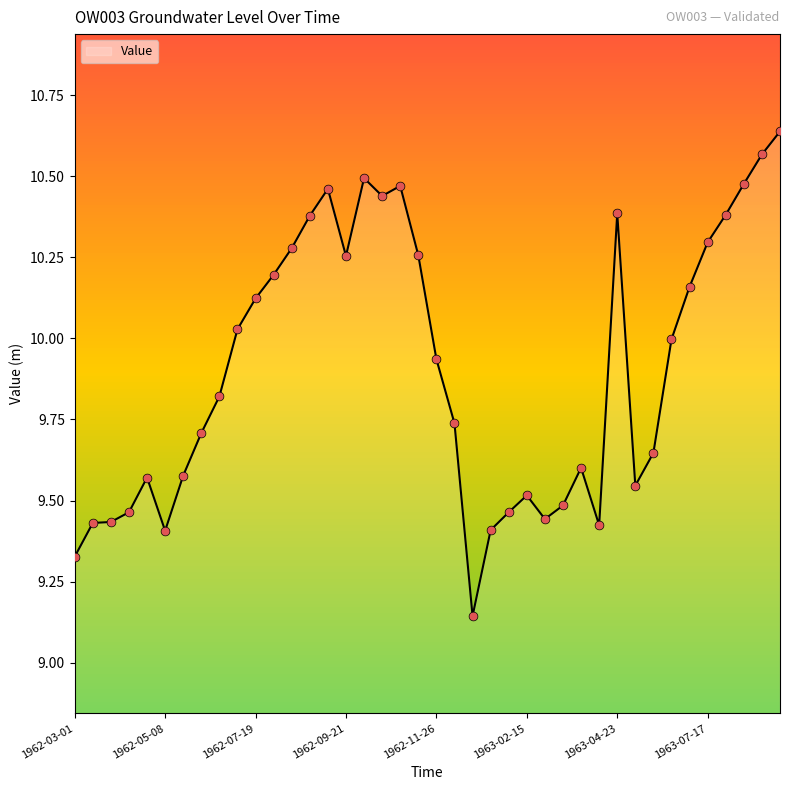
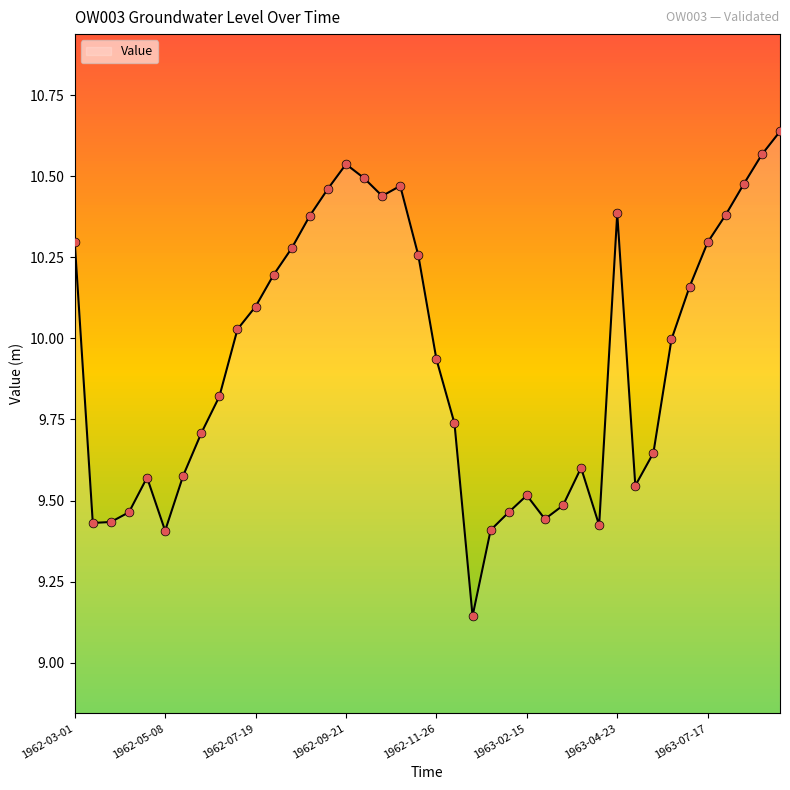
1962-03-01: 9.33 -> 10.30
1962-07-19: 10.12 -> 10.10
1962-09-21: 10.25 -> 10.54
